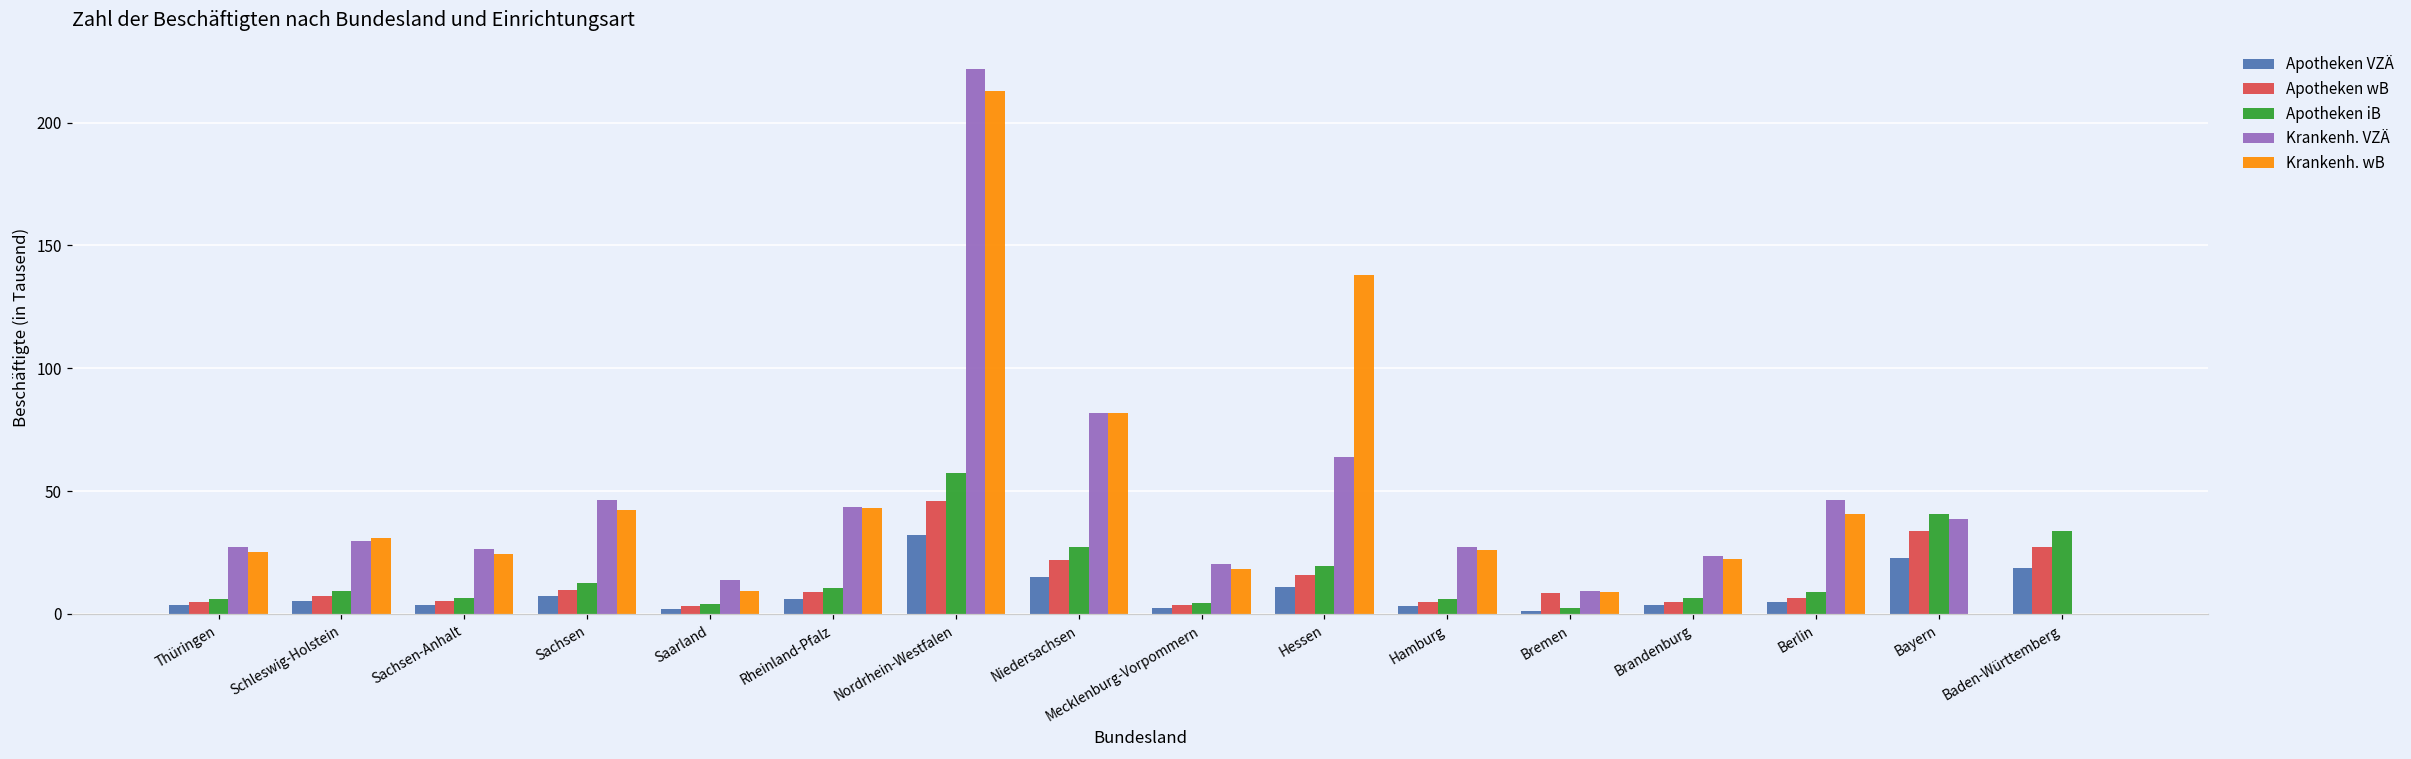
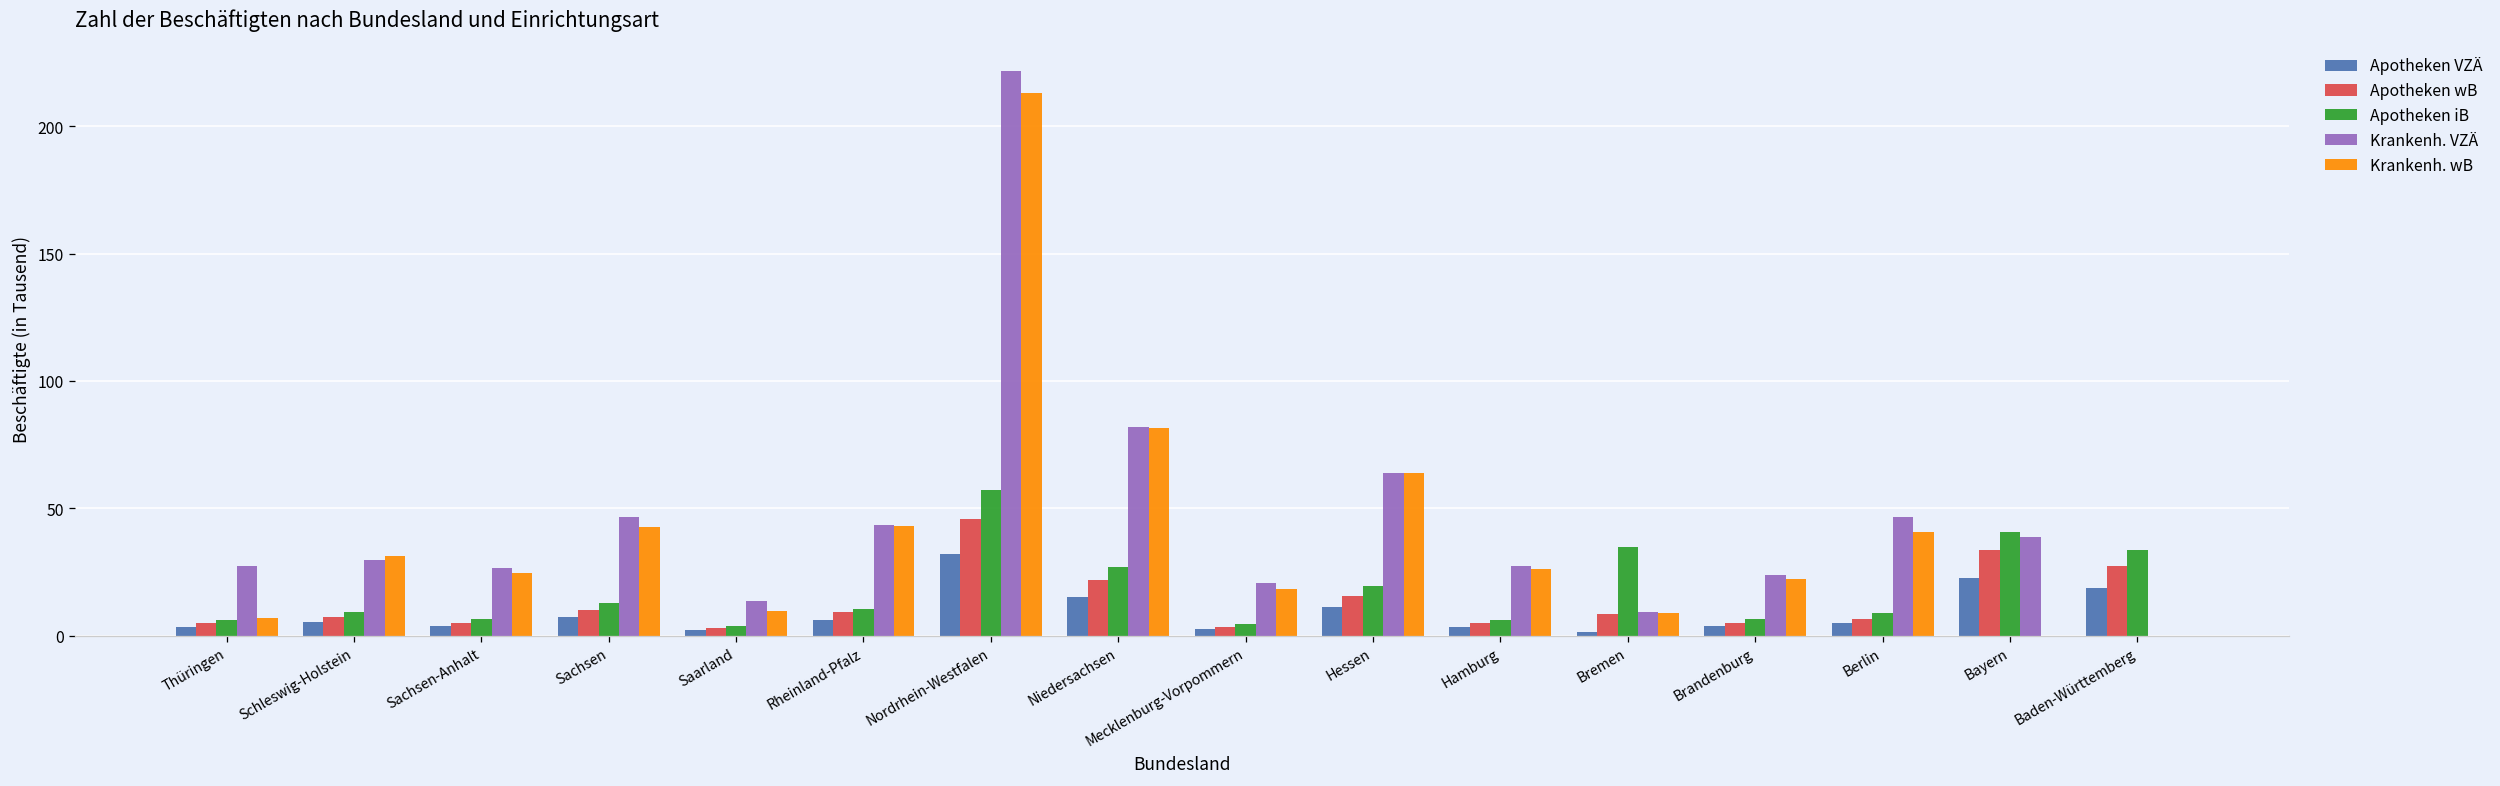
Krankenh. wB, Thüringen: 25 -> 7
Krankenh. wB, Hessen: 138 -> 64
Apotheken iB, Bremen: 2 -> 35
